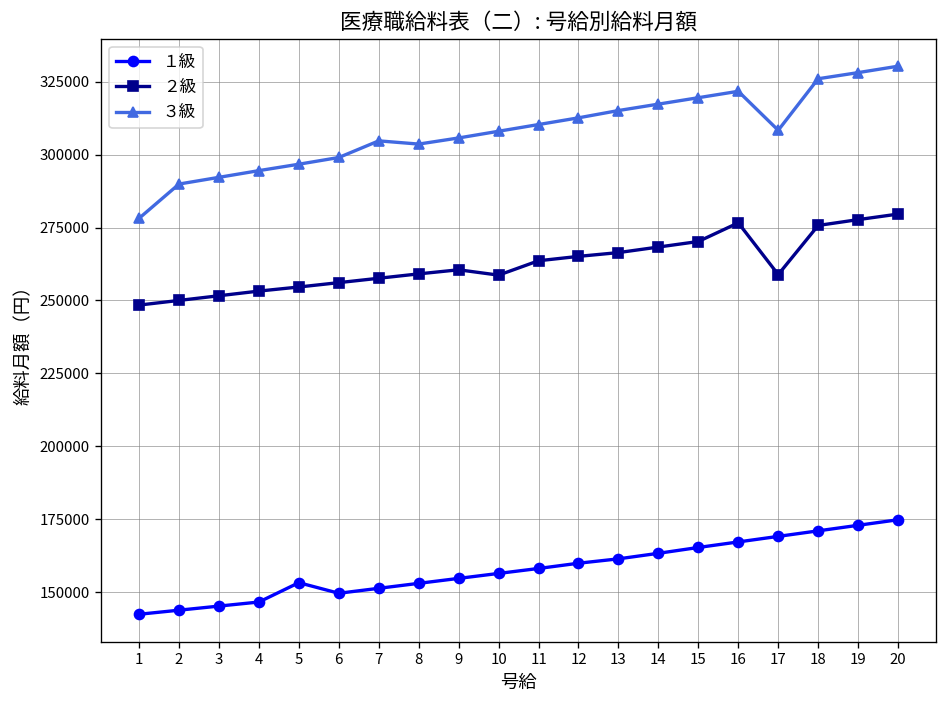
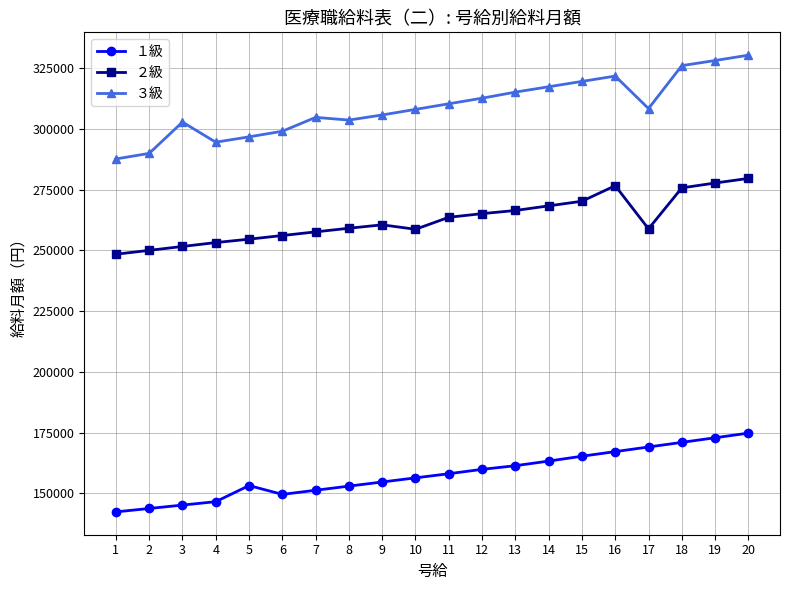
３級, 1: 278000 -> 288000
３級, 3: 292000 -> 303000
